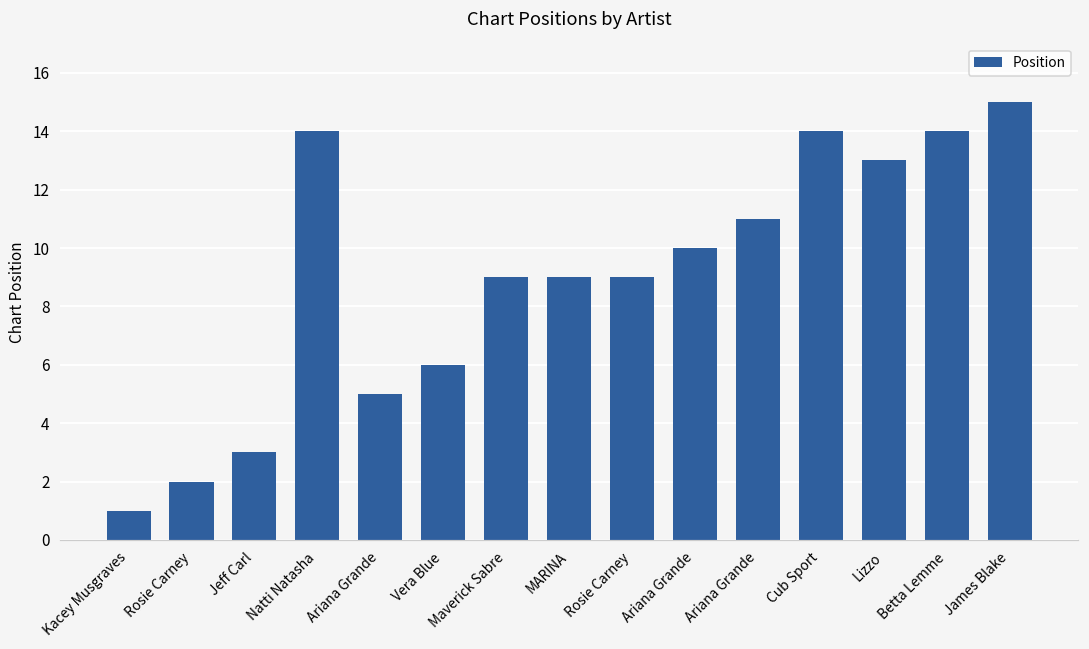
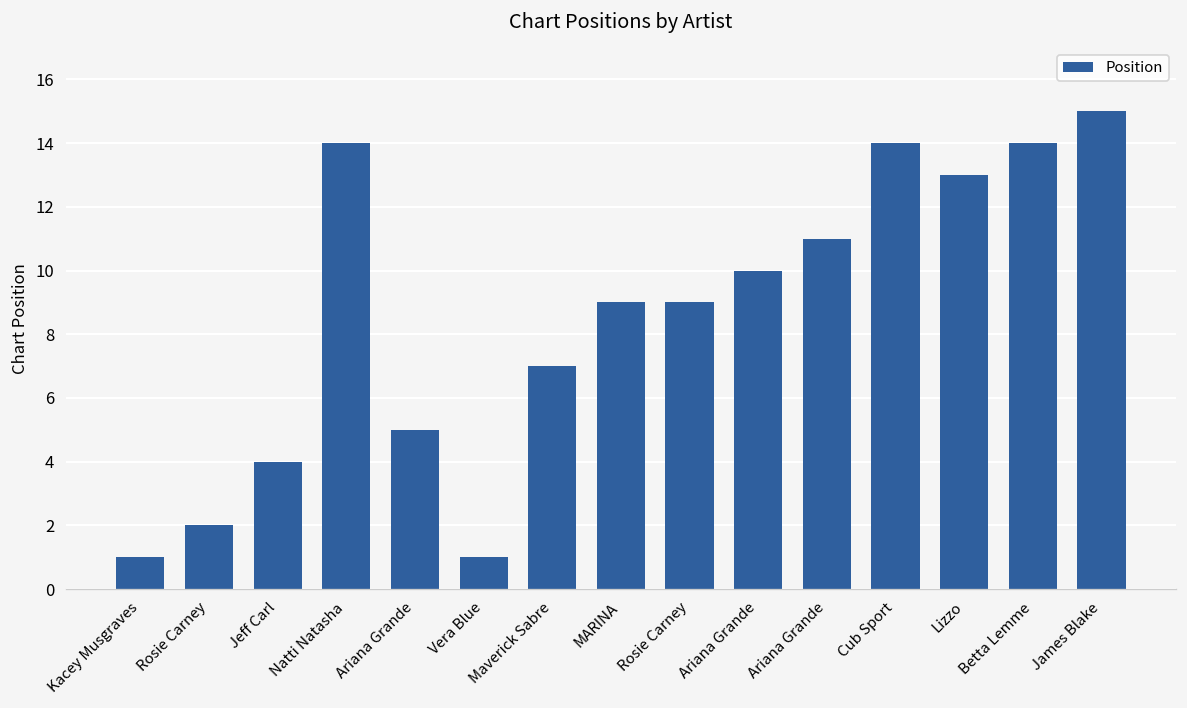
Jeff Carl: 3 -> 4
Vera Blue: 6 -> 1
Maverick Sabre: 9 -> 7
